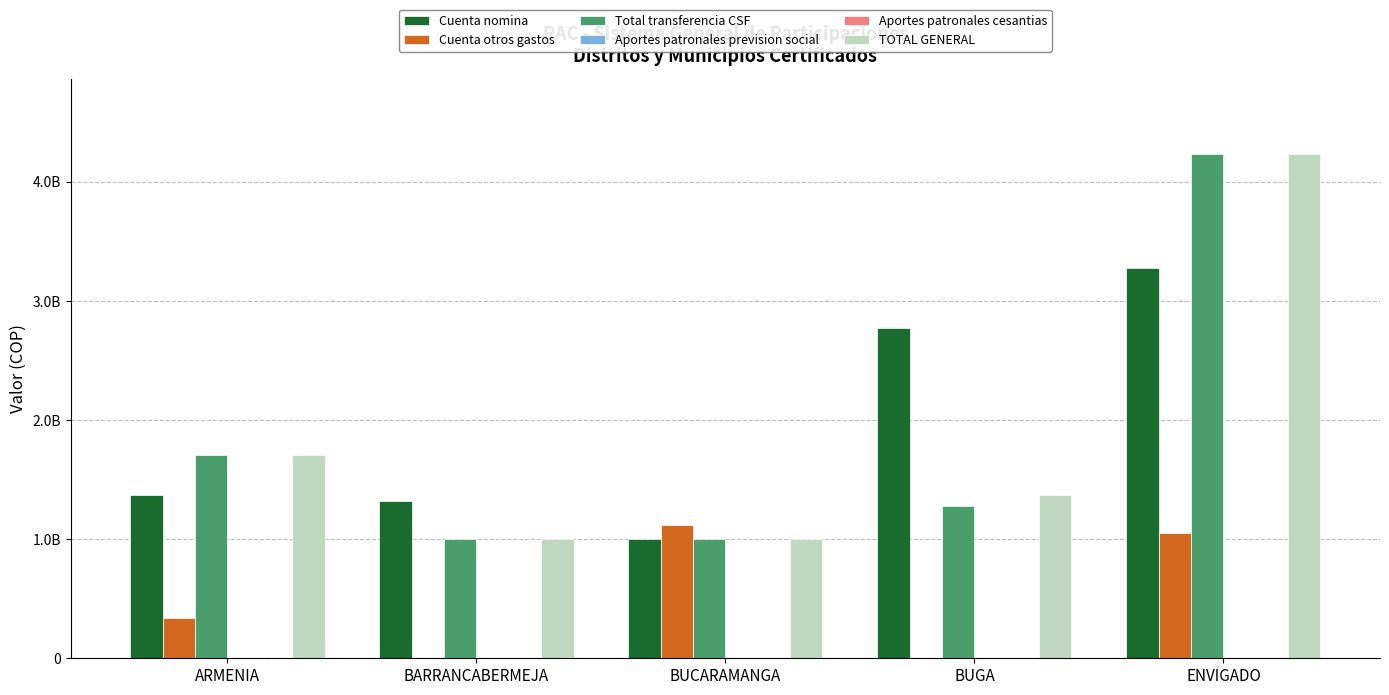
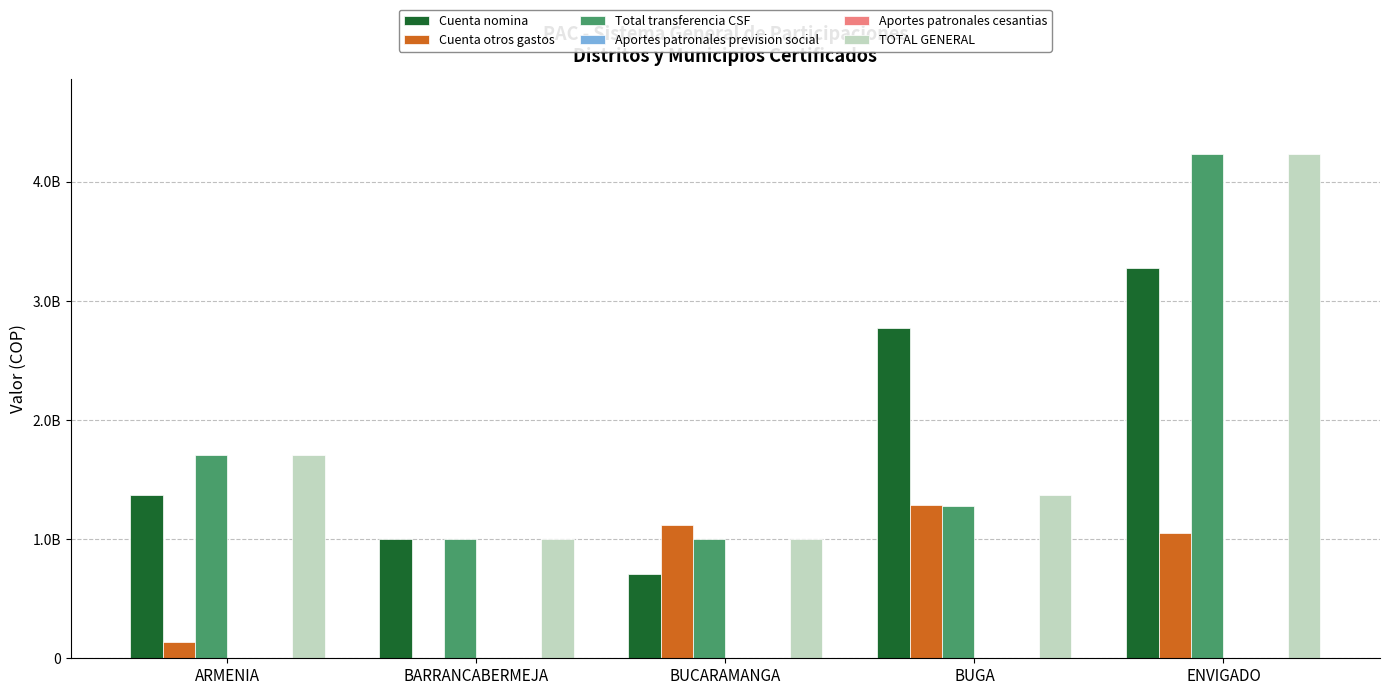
Cuenta otros gastos, ARMENIA: 340000000 -> 140000000
Cuenta nomina, BARRANCABERMEJA: 1320000000 -> 1000000000
Cuenta nomina, BUCARAMANGA: 1000000000 -> 710000000
Cuenta otros gastos, BUGA: 0 -> 1290000000
